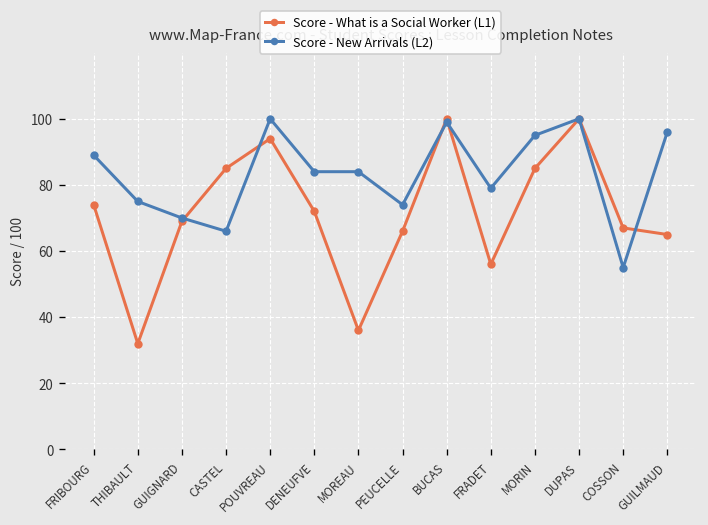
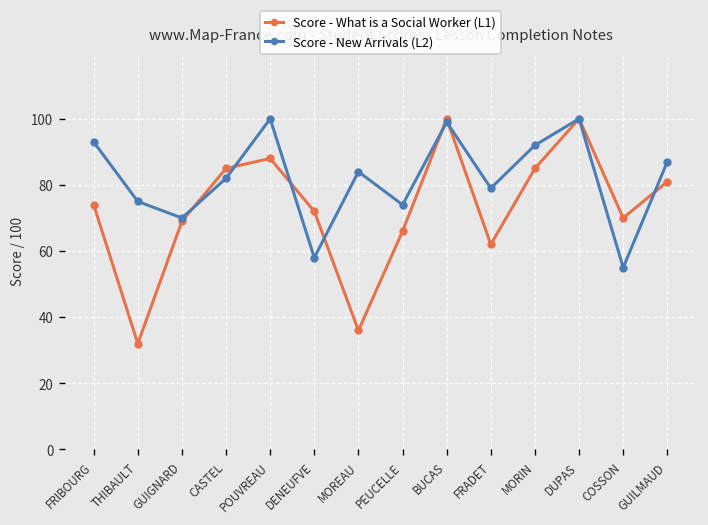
Score - New Arrivals (L2), FRIBOURG: 89 -> 93
Score - New Arrivals (L2), CASTEL: 66 -> 82
Score - What is a Social Worker (L1), POUVREAU: 94 -> 88
Score - New Arrivals (L2), DENEUFVE: 84 -> 58
Score - What is a Social Worker (L1), FRADET: 56 -> 62
Score - New Arrivals (L2), MORIN: 95 -> 92
Score - What is a Social Worker (L1), COSSON: 67 -> 70
Score - What is a Social Worker (L1), GUILMAUD: 65 -> 81
Score - New Arrivals (L2), GUILMAUD: 96 -> 87
